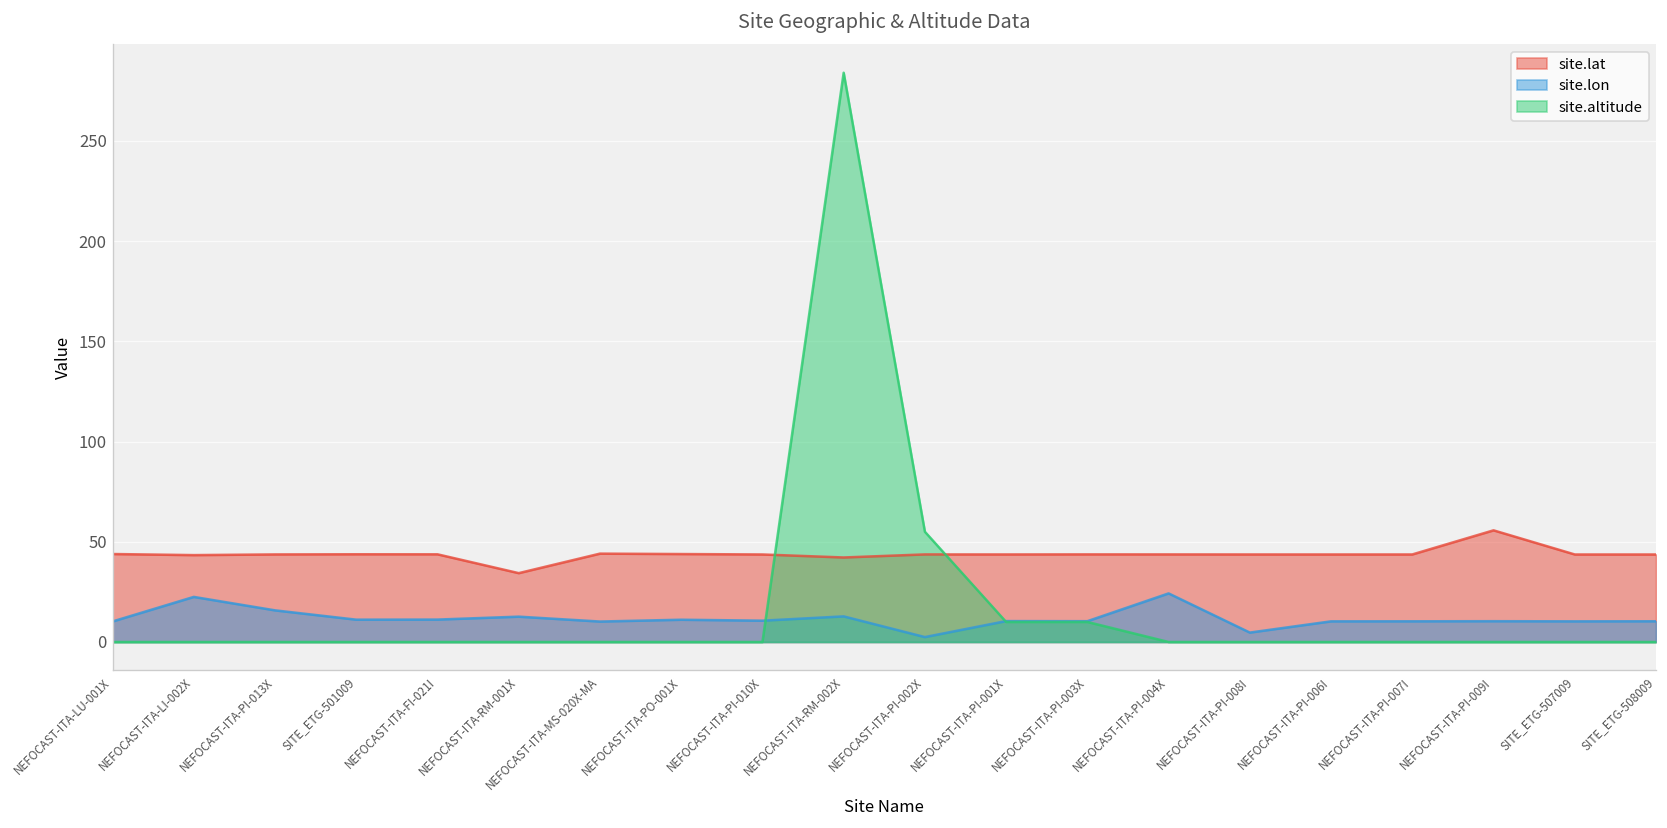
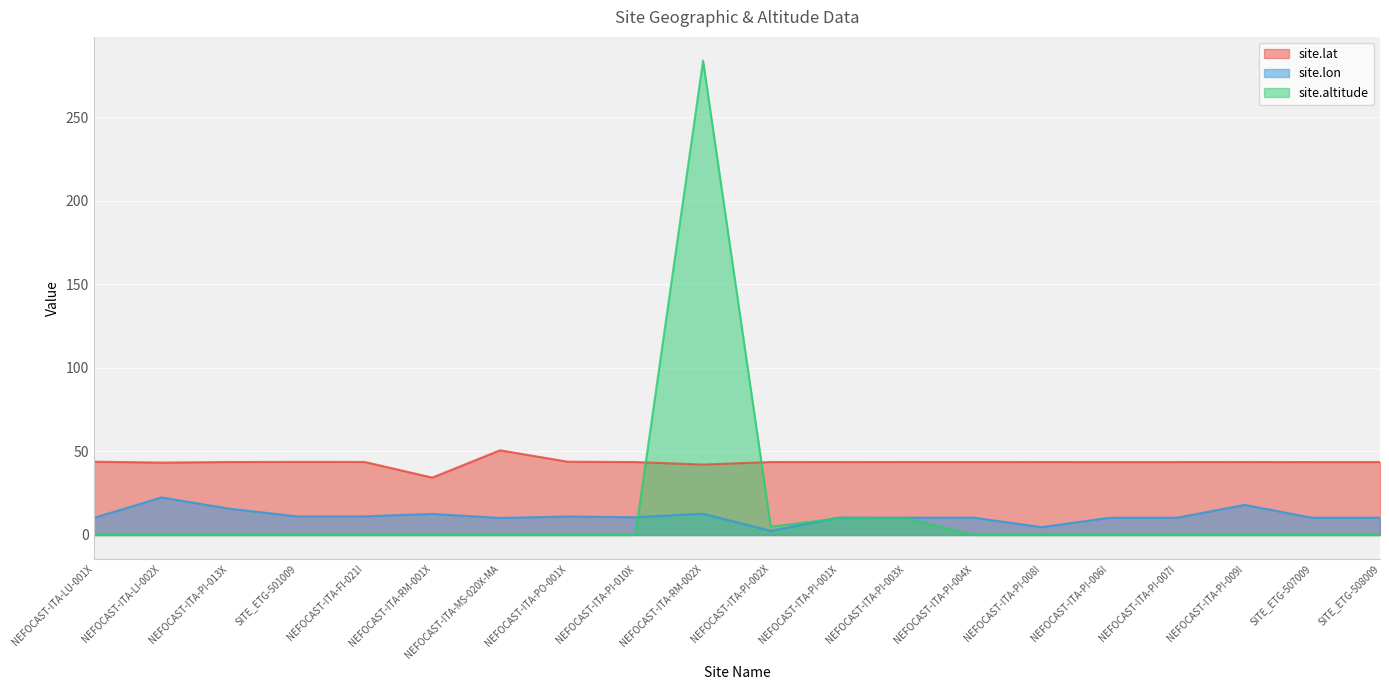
site.lat, NEFOCAST-ITA-MS-020X-MA: 44 -> 51
site.altitude, NEFOCAST-ITA-PI-002X: 55 -> 5
site.lon, NEFOCAST-ITA-PI-004X: 24 -> 10
site.lat, NEFOCAST-ITA-PI-009I: 56 -> 44
site.lon, NEFOCAST-ITA-PI-009I: 10 -> 18
